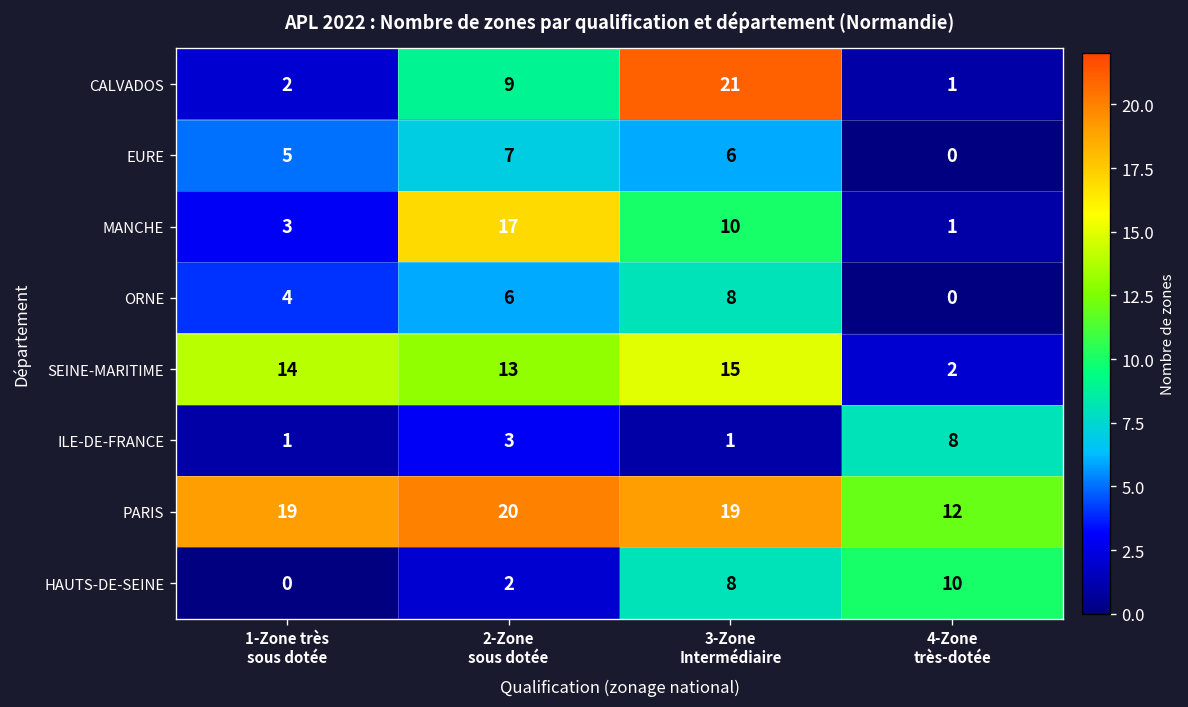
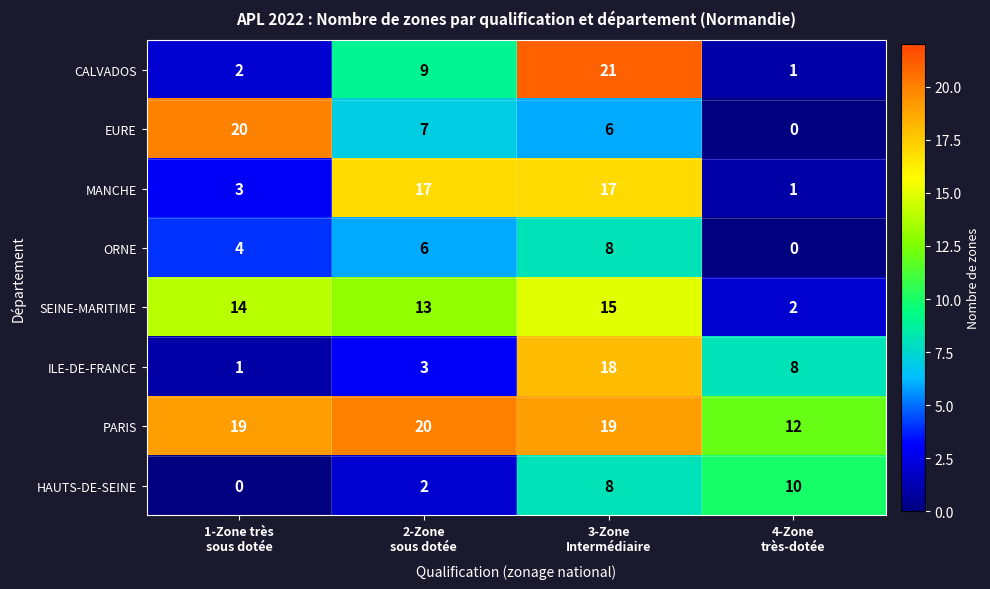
EURE, 1-Zone très sous dotée: 5 -> 20
MANCHE, 3-Zone Intermédiaire: 10 -> 17
ILE-DE-FRANCE, 3-Zone Intermédiaire: 1 -> 18
